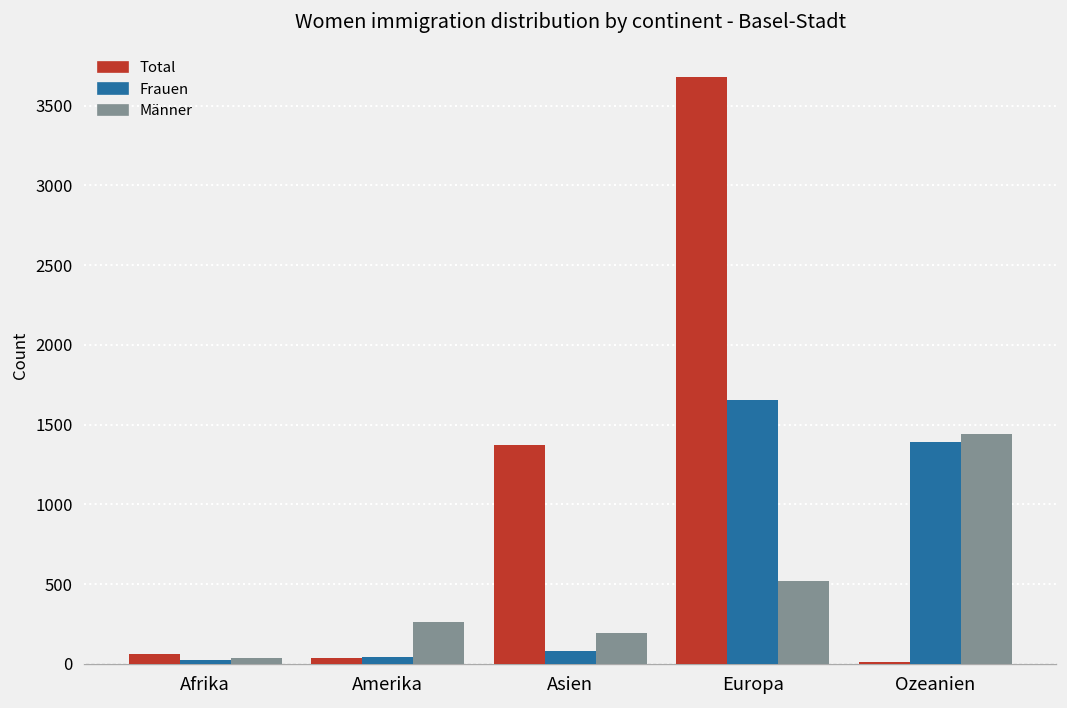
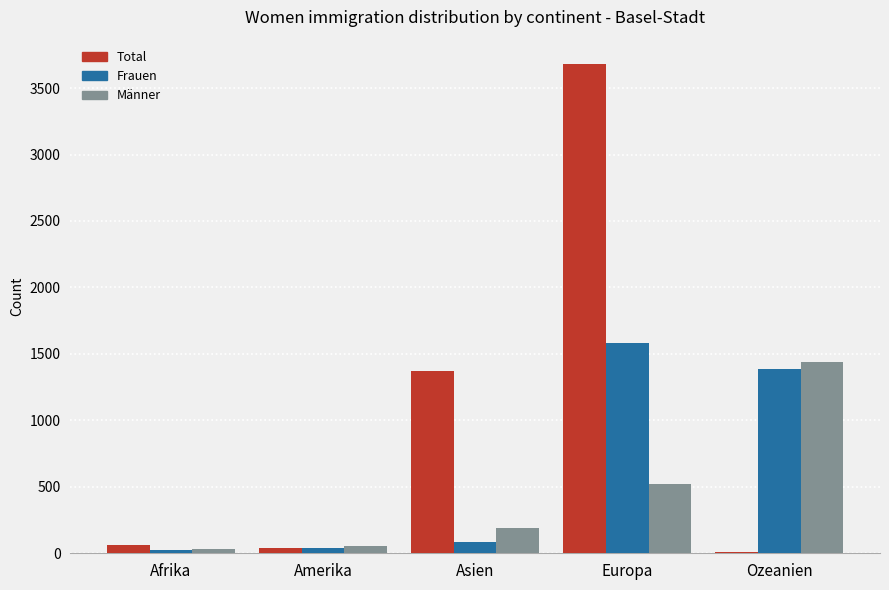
Männer, Amerika: 260 -> 60
Frauen, Europa: 1650 -> 1580
